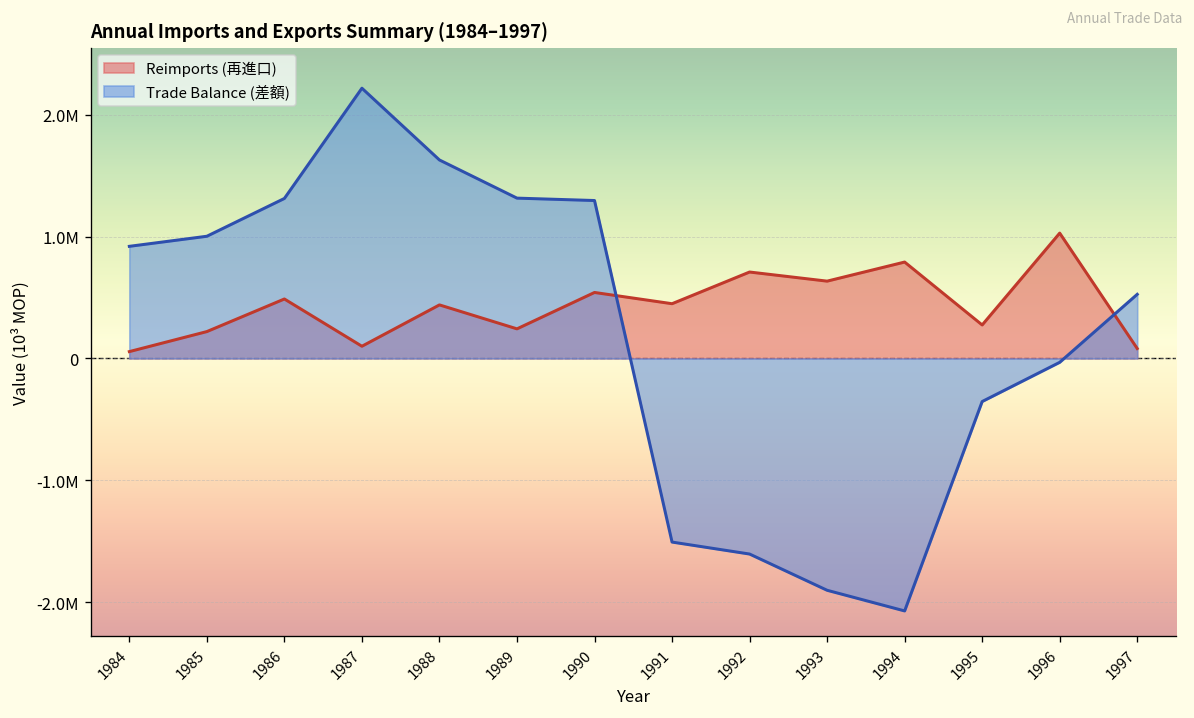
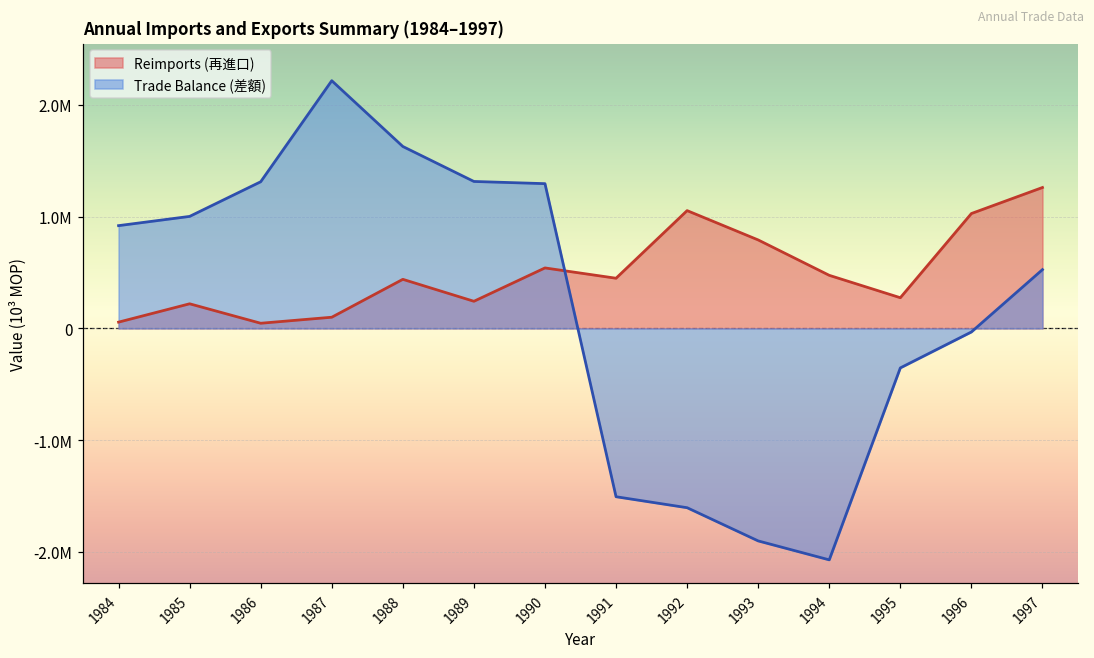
Reimports (再進口), 1986: 490000 -> 50000
Reimports (再進口), 1992: 710000 -> 1050000
Reimports (再進口), 1993: 630000 -> 790000
Reimports (再進口), 1994: 790000 -> 470000
Reimports (再進口), 1997: 80000 -> 1260000
